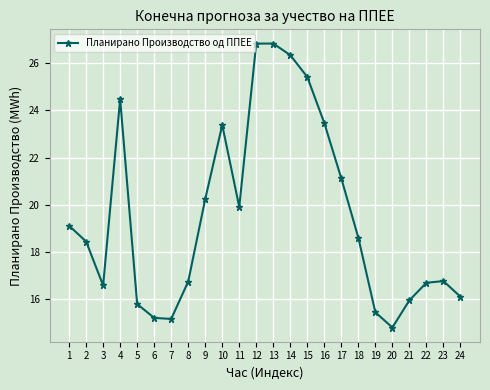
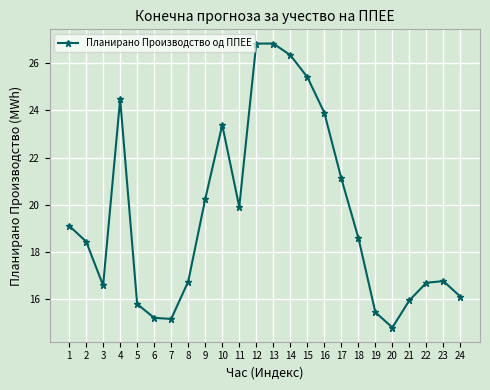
16: 23.5 -> 23.9
